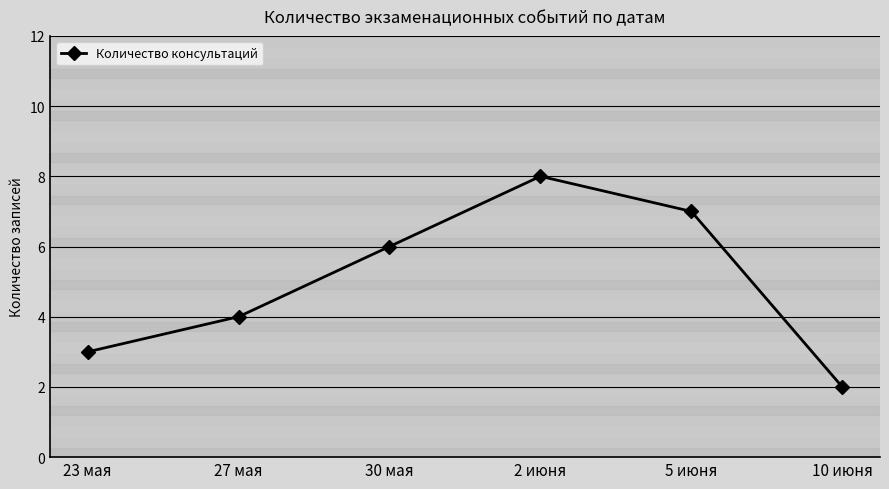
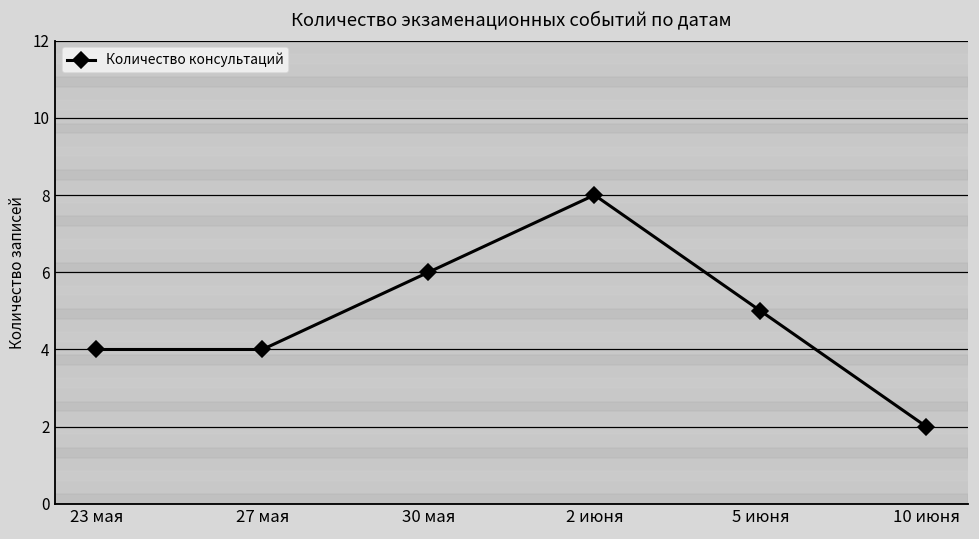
23 мая: 3 -> 4
5 июня: 7 -> 5
